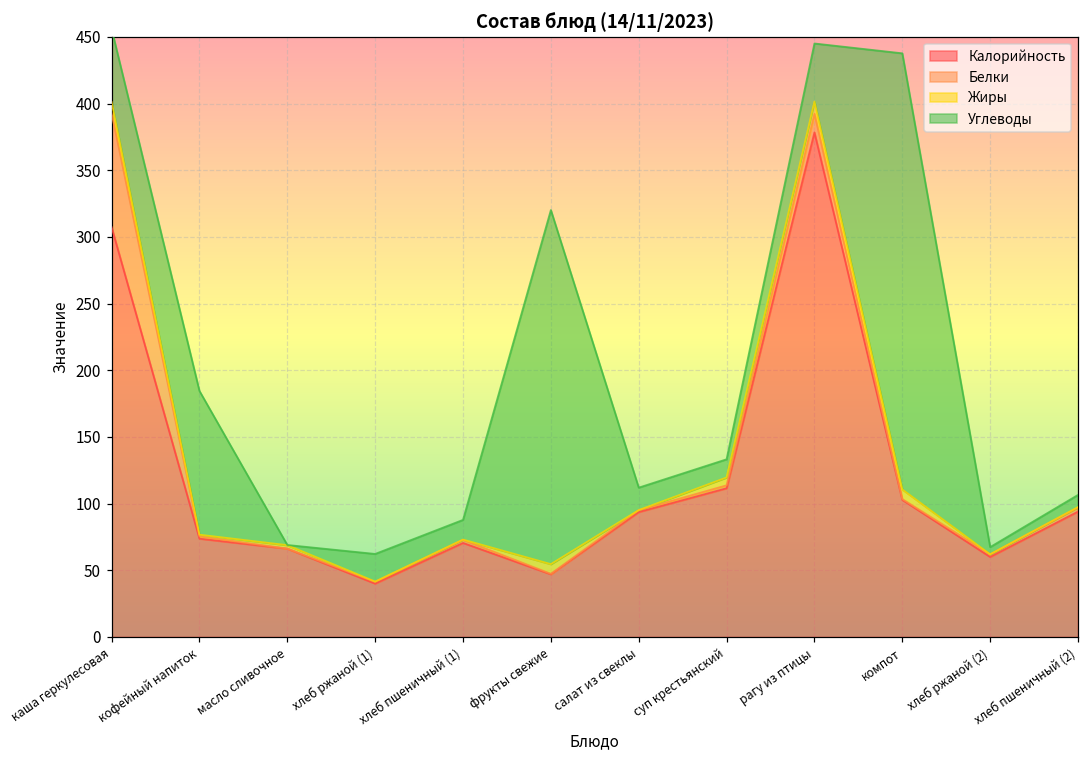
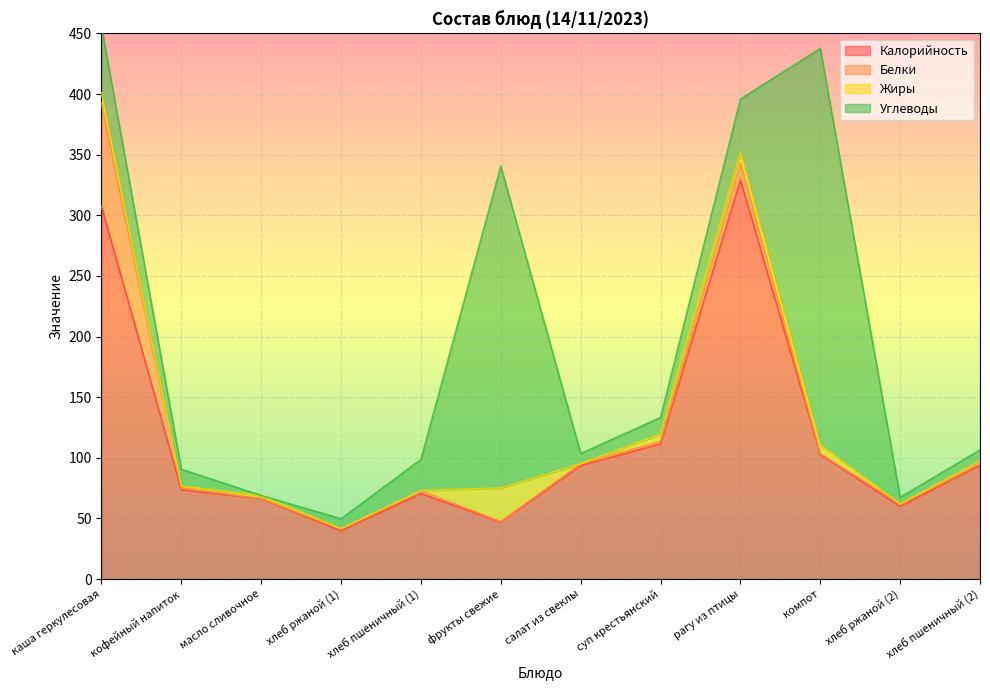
Углеводы, кофейный напиток: 108 -> 14
Углеводы, хлеб ржаной (1): 21 -> 8
Углеводы, хлеб пшеничный (1): 15 -> 26
Жиры, фрукты свежие: 7 -> 28
Углеводы, салат из свеклы: 17 -> 8
Калорийность, рагу из птицы: 378 -> 329
